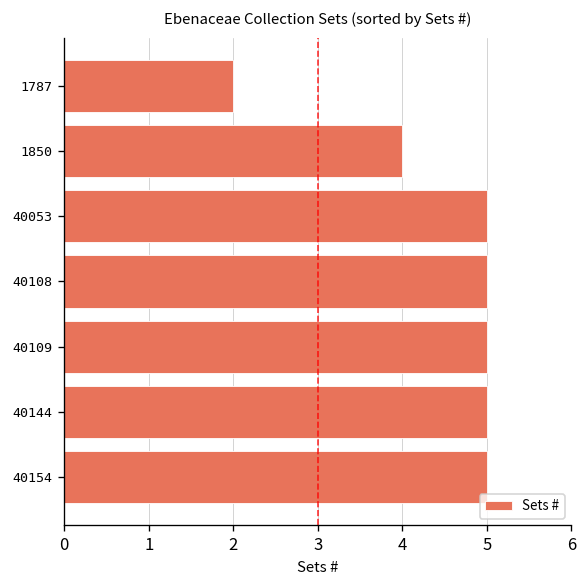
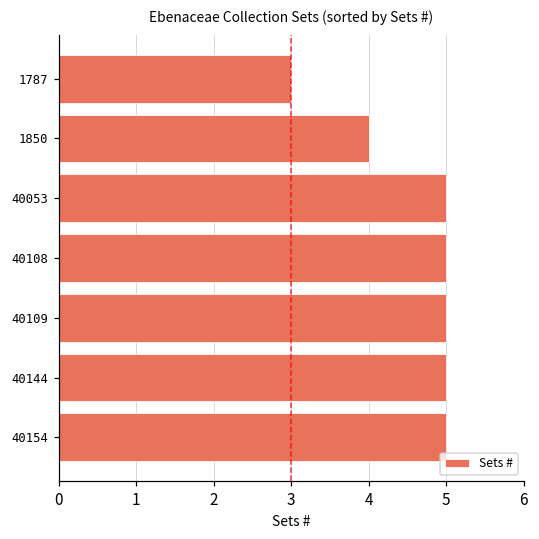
1787: 2 -> 3
